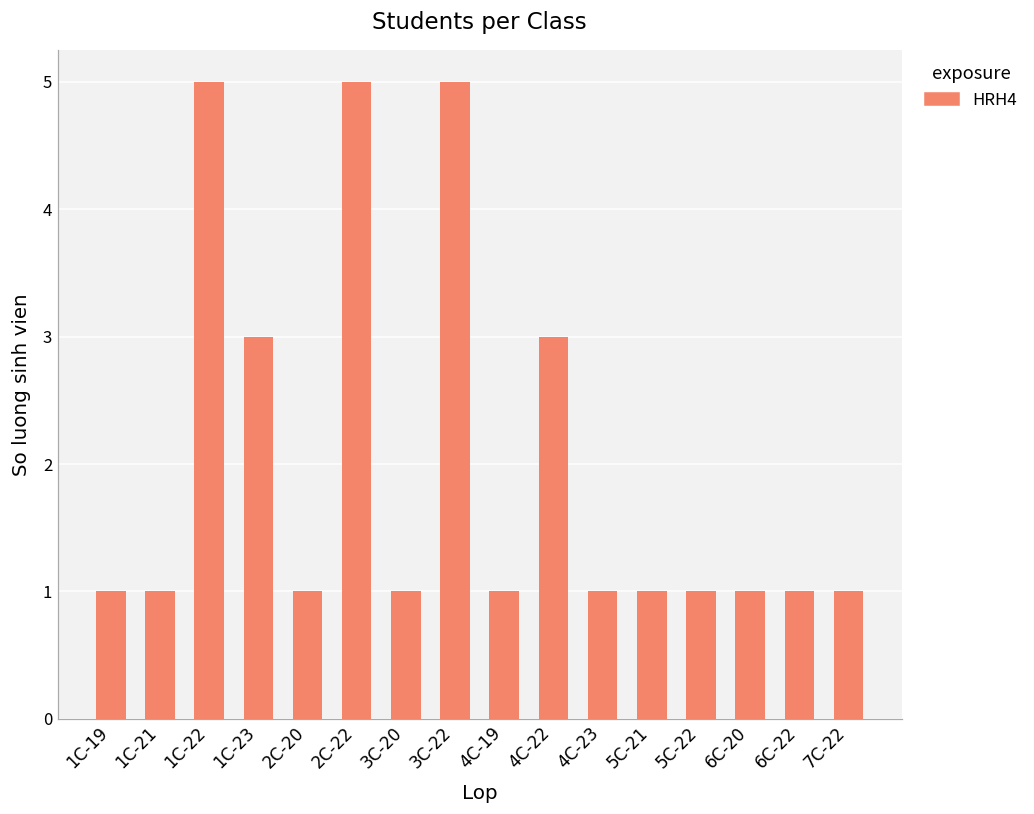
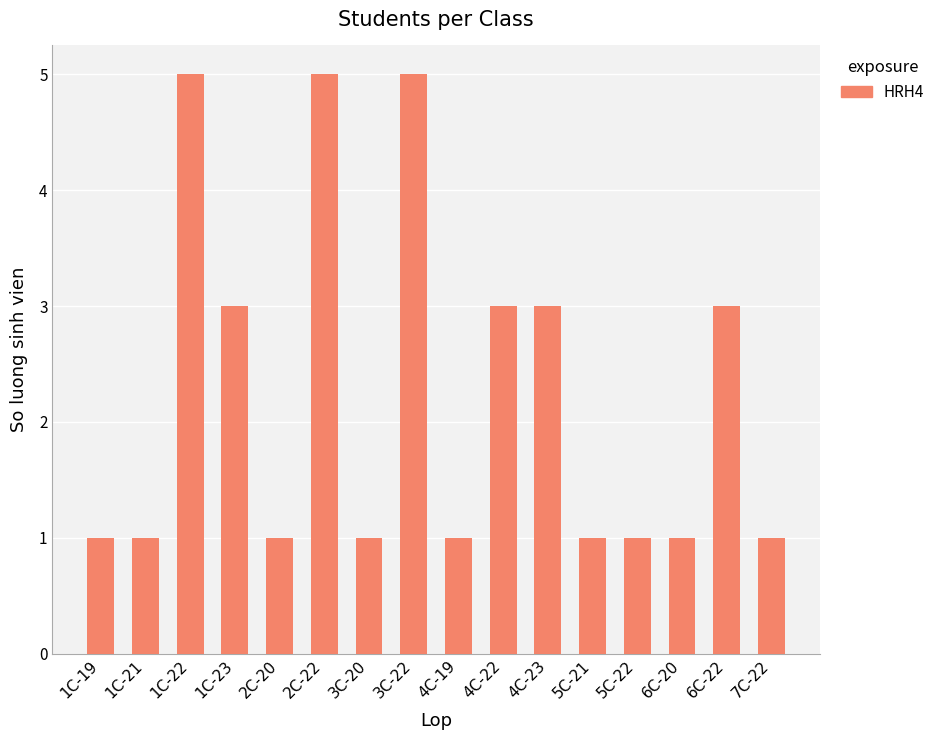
4C-23: 1 -> 3
6C-22: 1 -> 3
